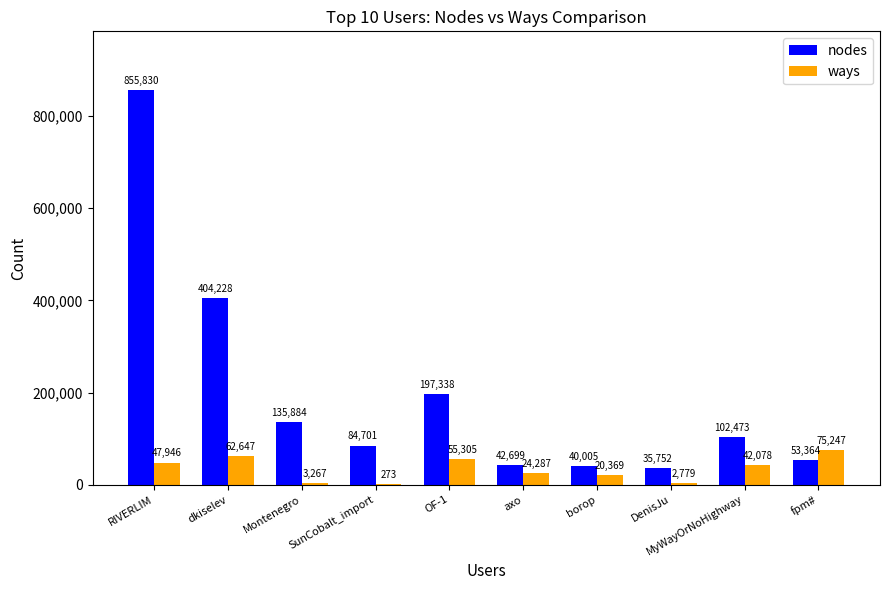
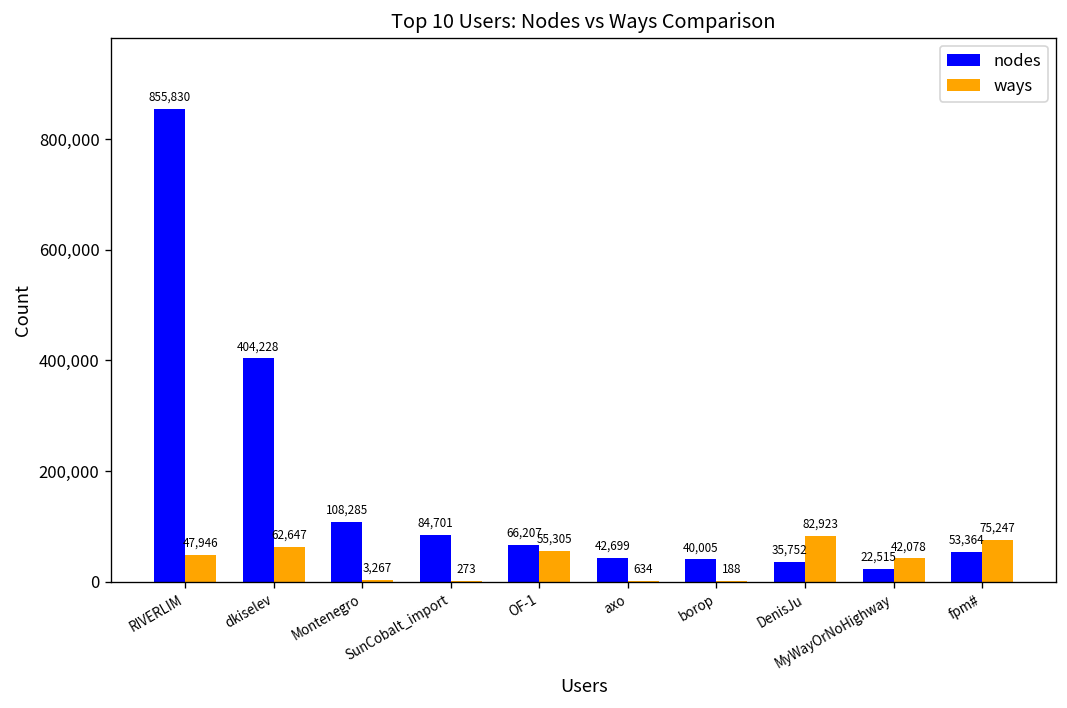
nodes, Montenegro: 135,884 -> 108,285
nodes, OF-1: 197,338 -> 66,207
ways, axo: 24,287 -> 634
ways, borop: 20,369 -> 188
ways, DenisJu: 2,779 -> 82,923
nodes, MyWayOrNoHighway: 102,473 -> 22,515
